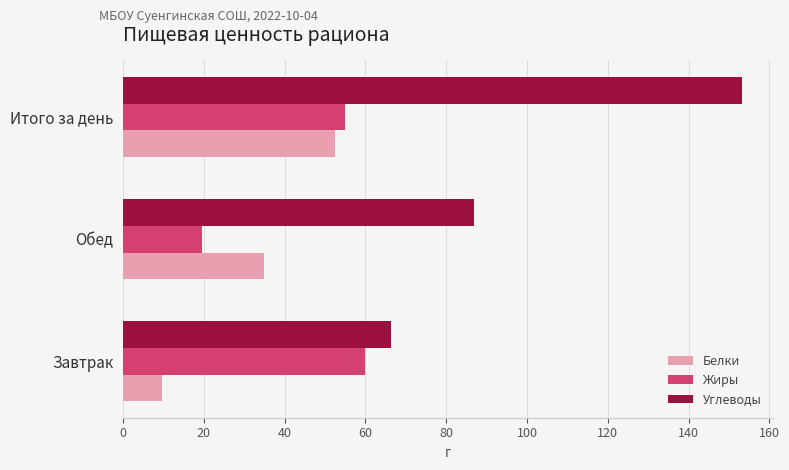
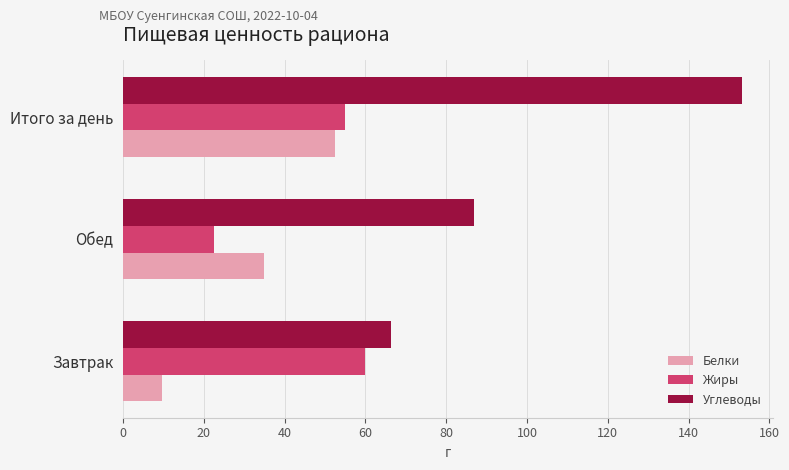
Жиры, Обед: 20 -> 23
